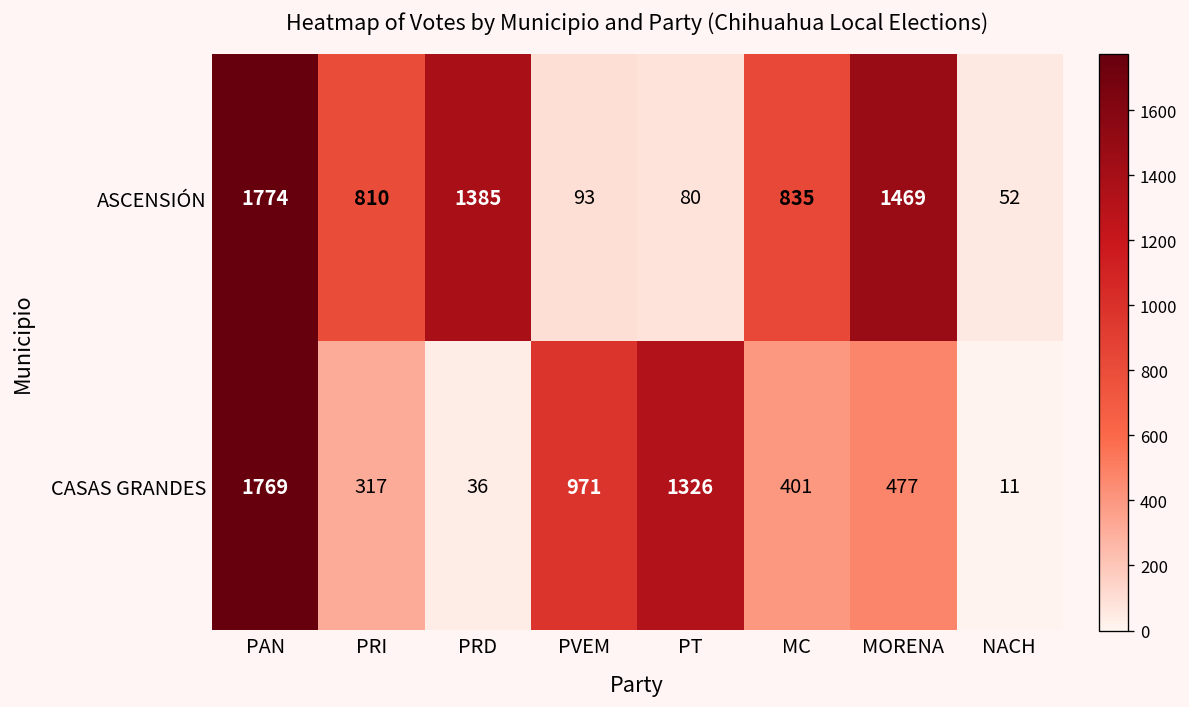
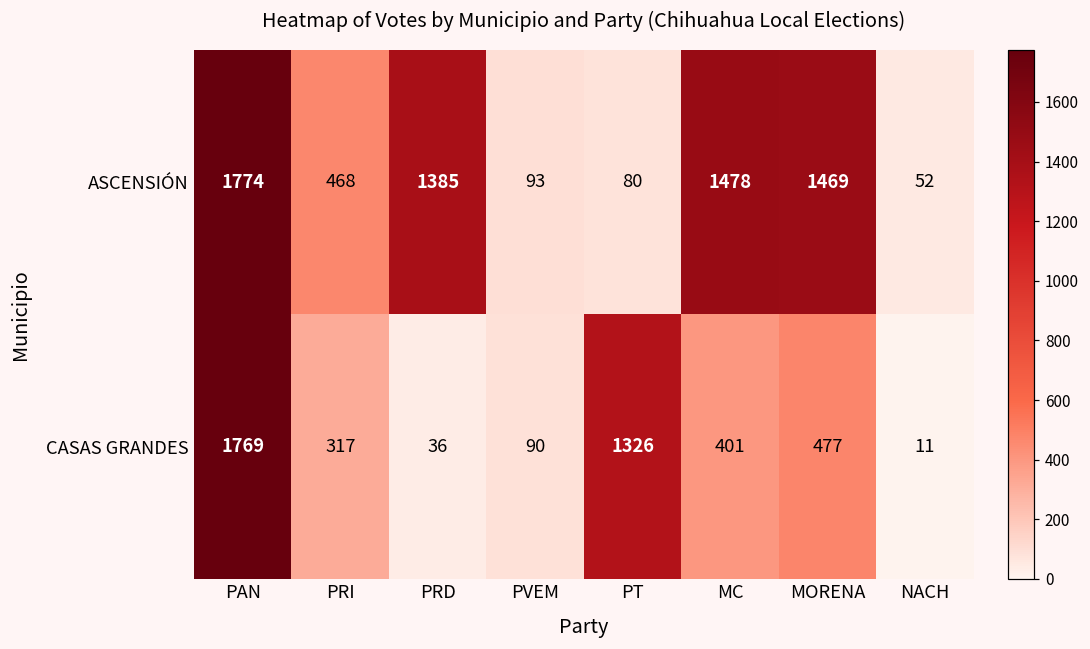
ASCENSIÓN, PRI: 810 -> 468
ASCENSIÓN, MC: 835 -> 1478
CASAS GRANDES, PVEM: 971 -> 90
